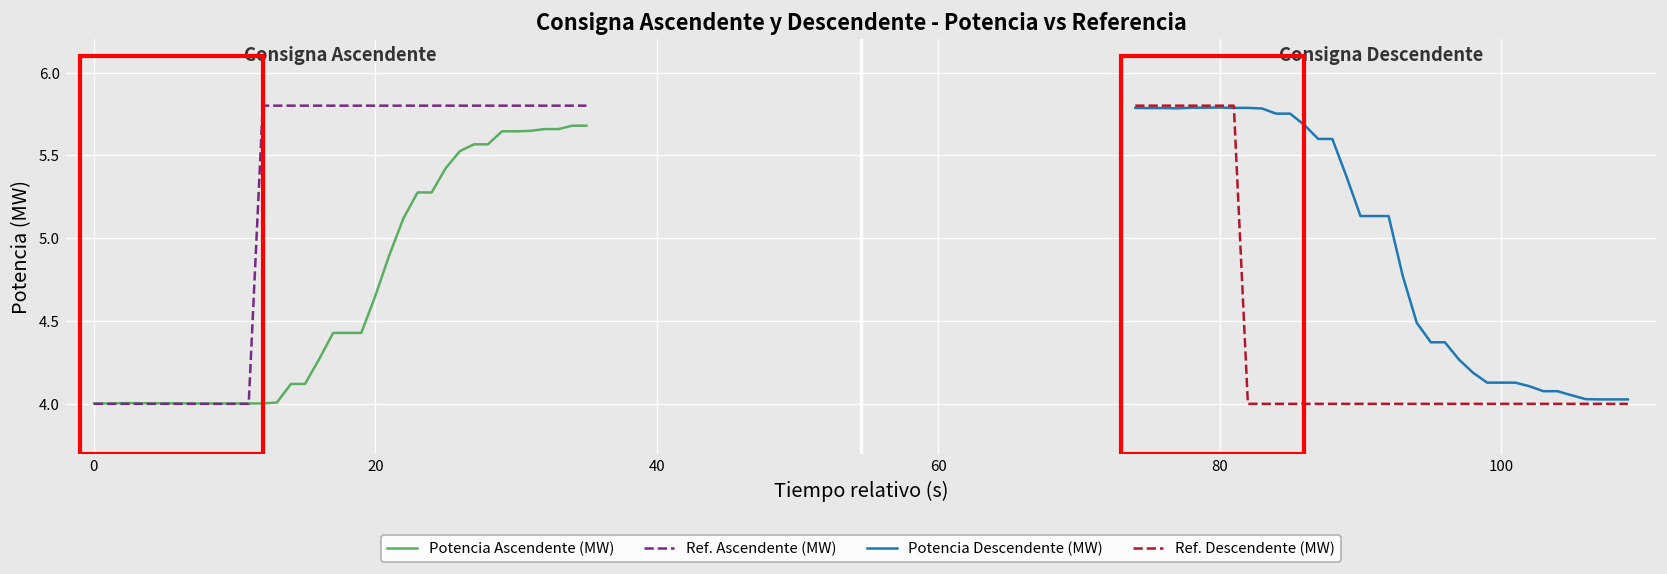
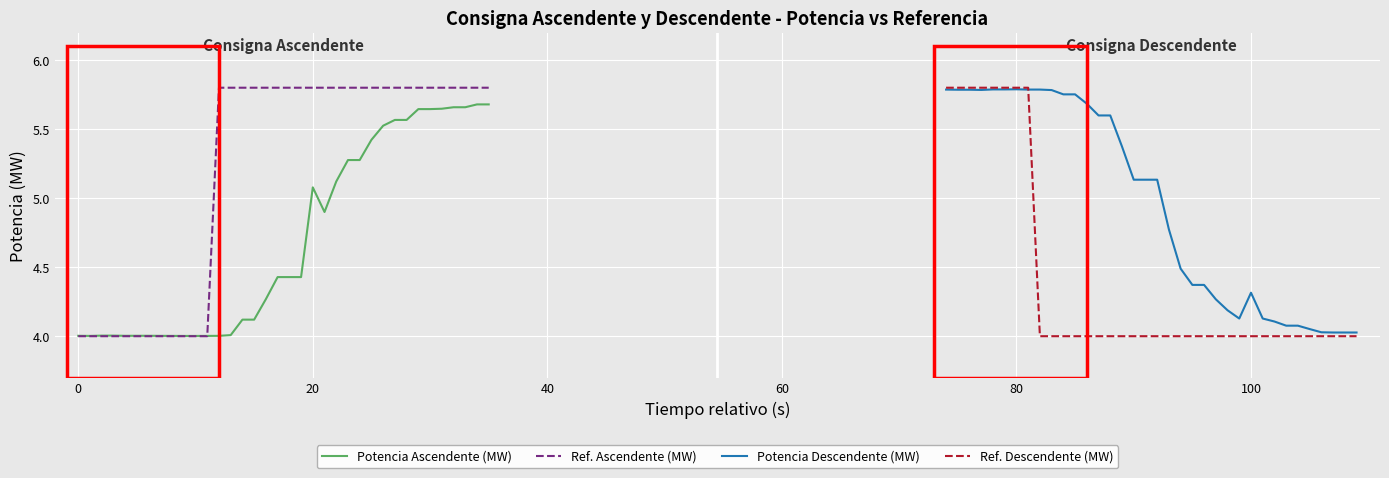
Potencia Ascendente (MW), 20: 4.65 -> 5.08
Potencia Descendente (MW), 100: 4.13 -> 4.32
